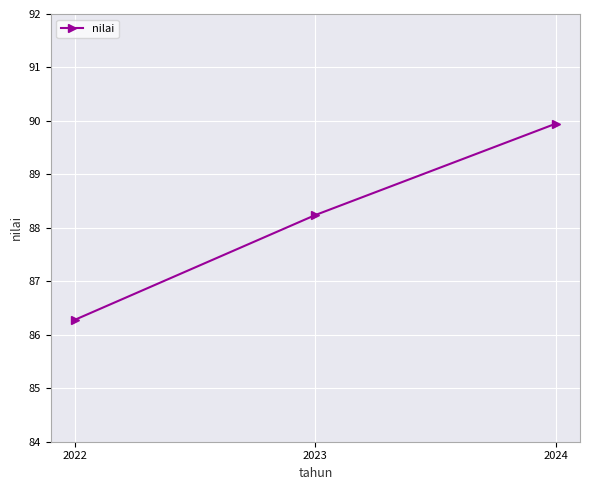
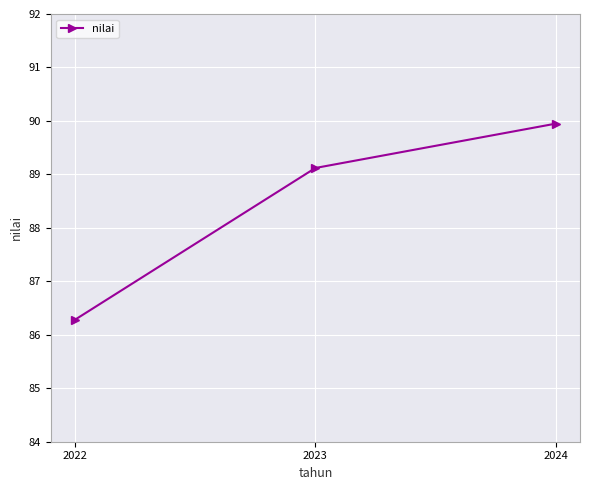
2023: 88.2 -> 89.1
